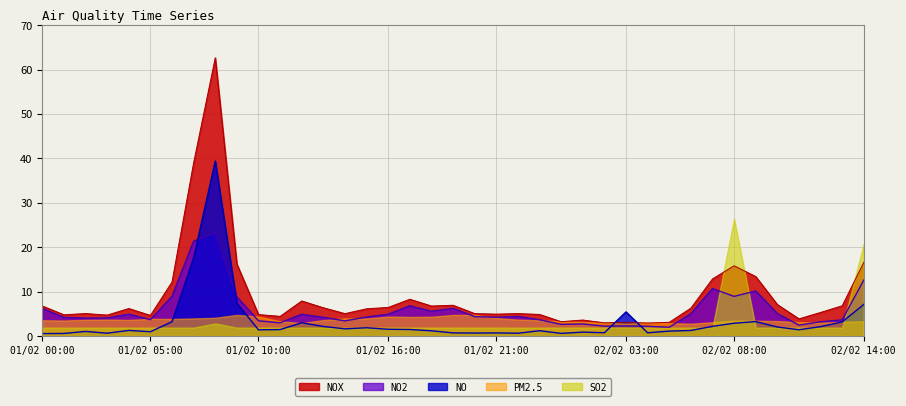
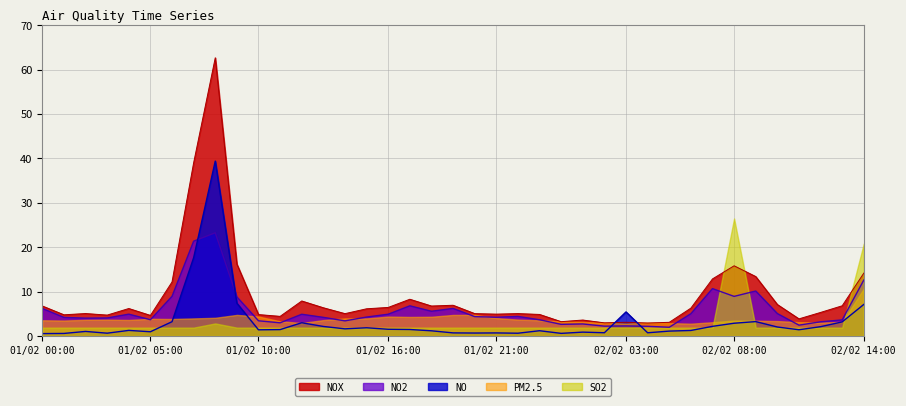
NOX, 02/02 14:00: 17 -> 14
PM2.5, 02/02 14:00: 3 -> 11
